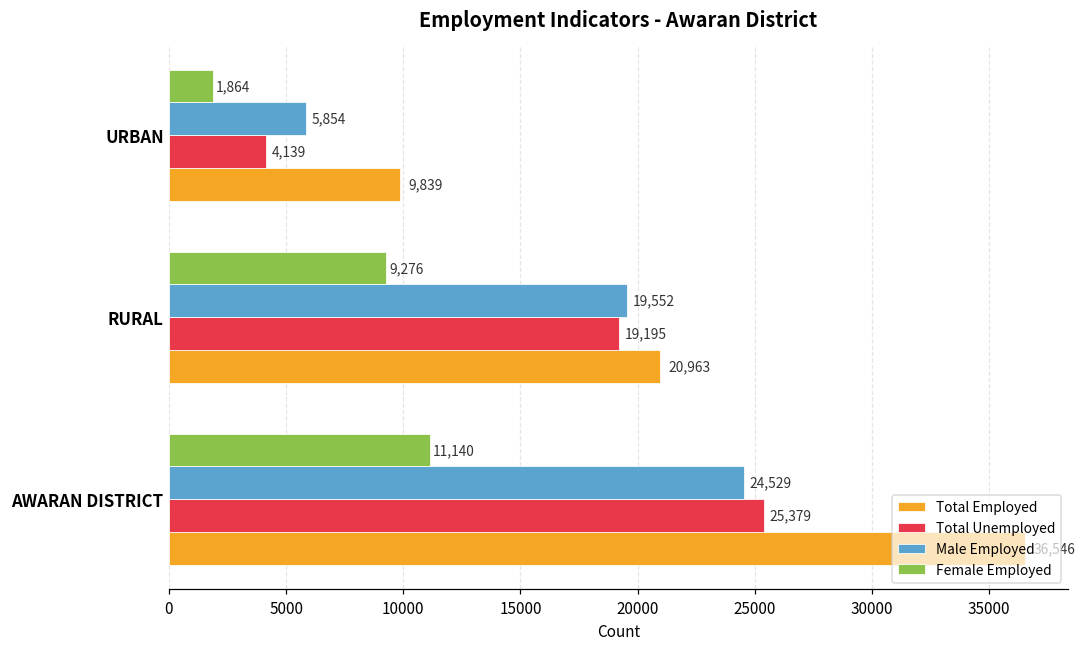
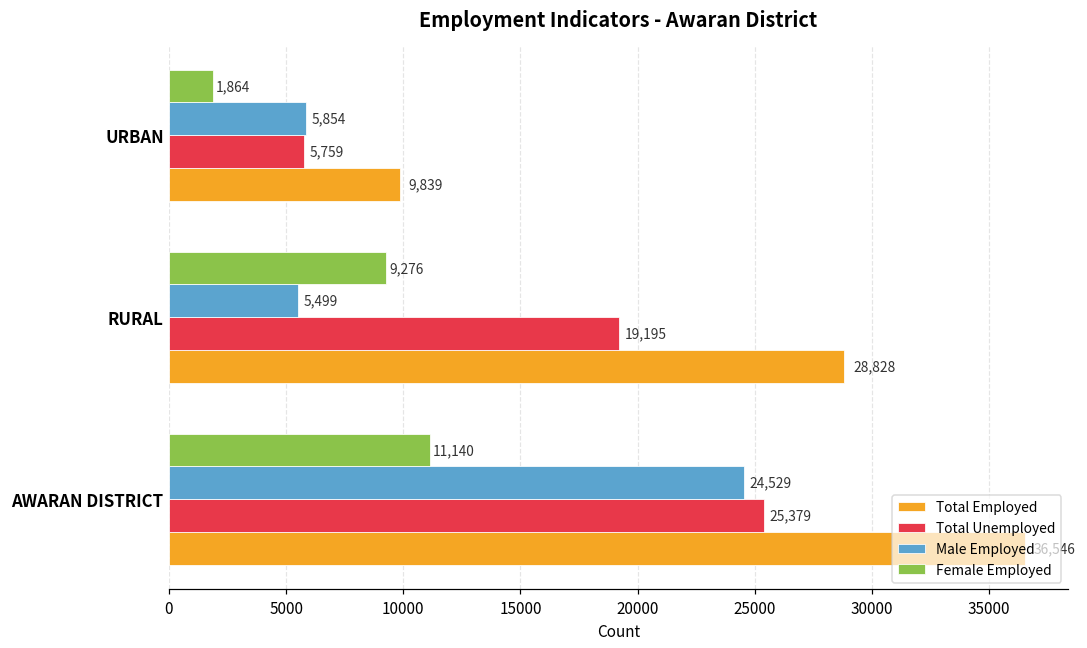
Total Unemployed, URBAN: 4,139 -> 5,759
Male Employed, RURAL: 19,552 -> 5,499
Total Employed, RURAL: 20,963 -> 28,828
